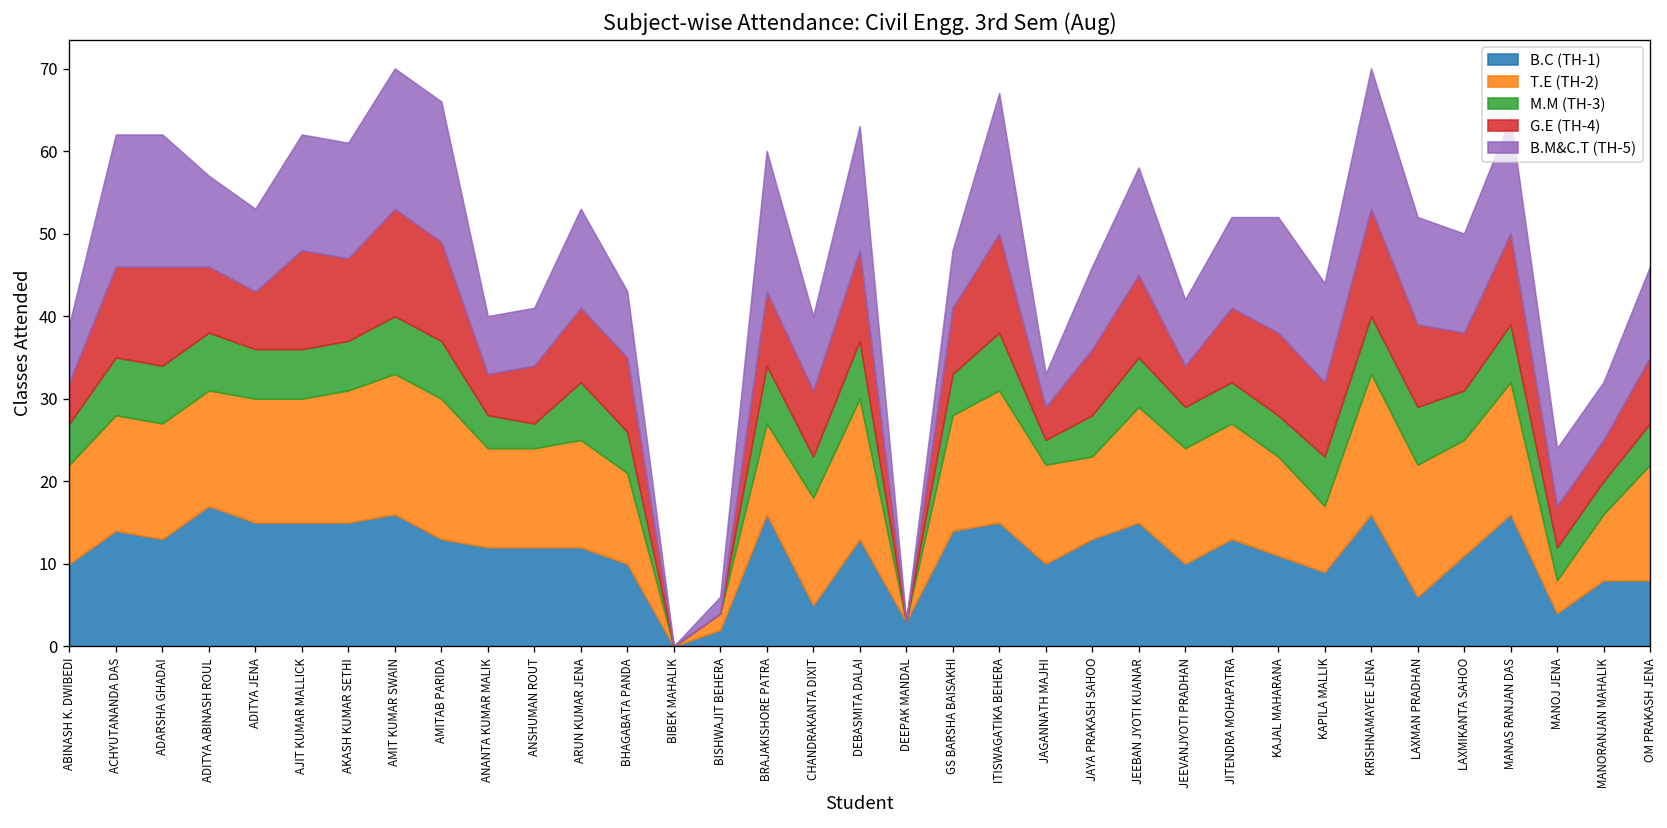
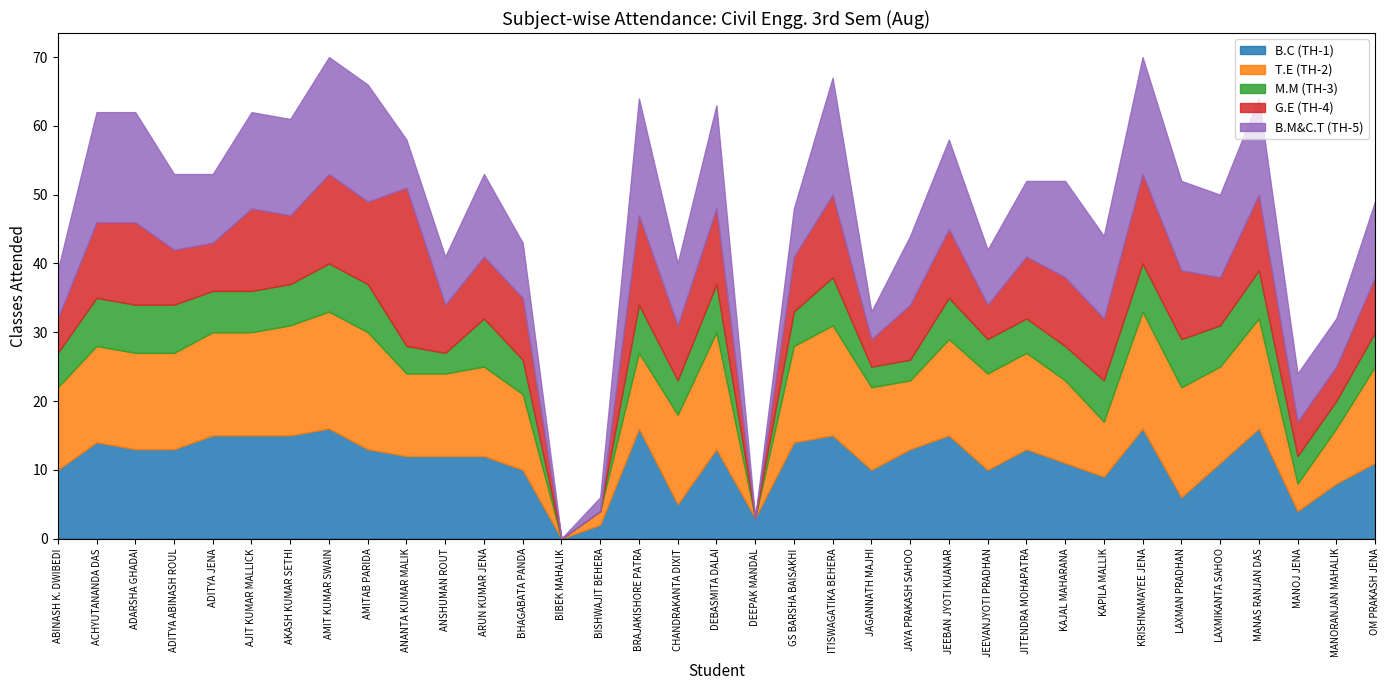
B.C (TH-1), ADITYA ABINASH ROUL: 17 -> 13
G.E (TH-4), ANANTA KUMAR MALIK: 5 -> 23
G.E (TH-4), BRAJAKISHORE PATRA: 9 -> 13
M.M (TH-3), JAYA PRAKASH SAHOO: 5 -> 3
B.C (TH-1), OM PRAKASH JENA: 8 -> 11
